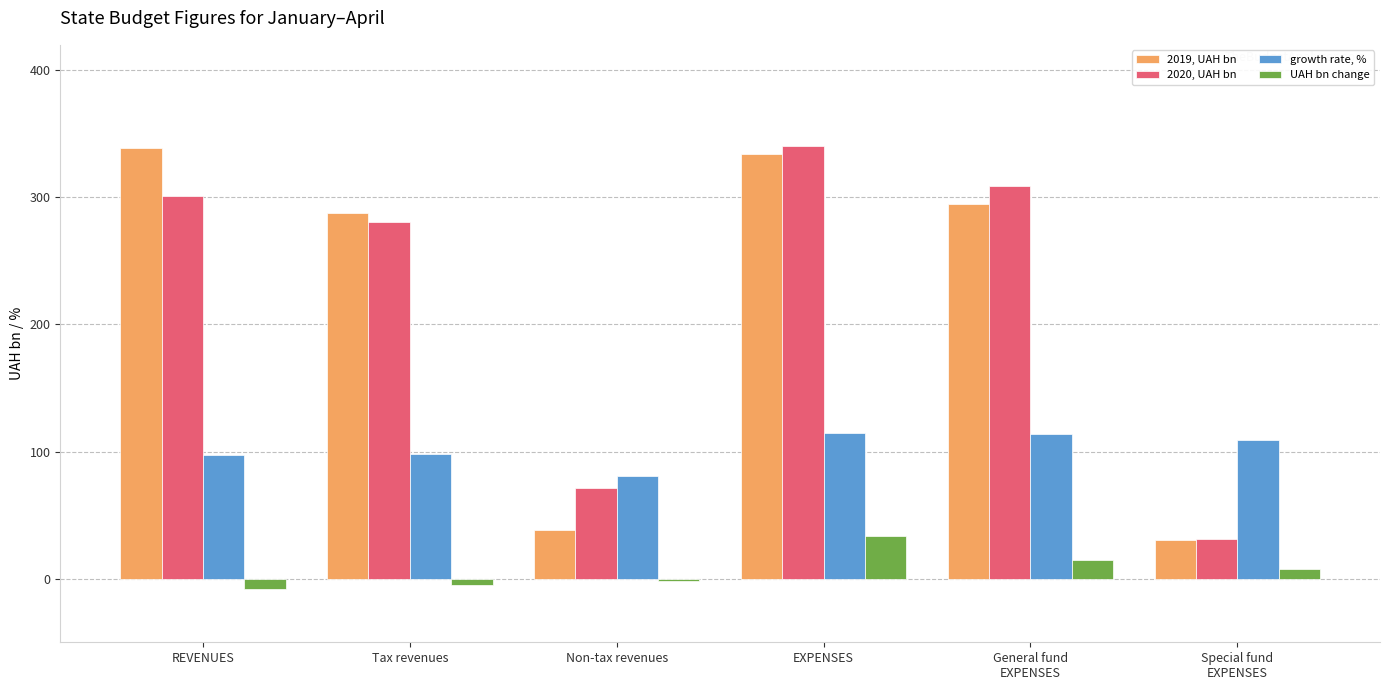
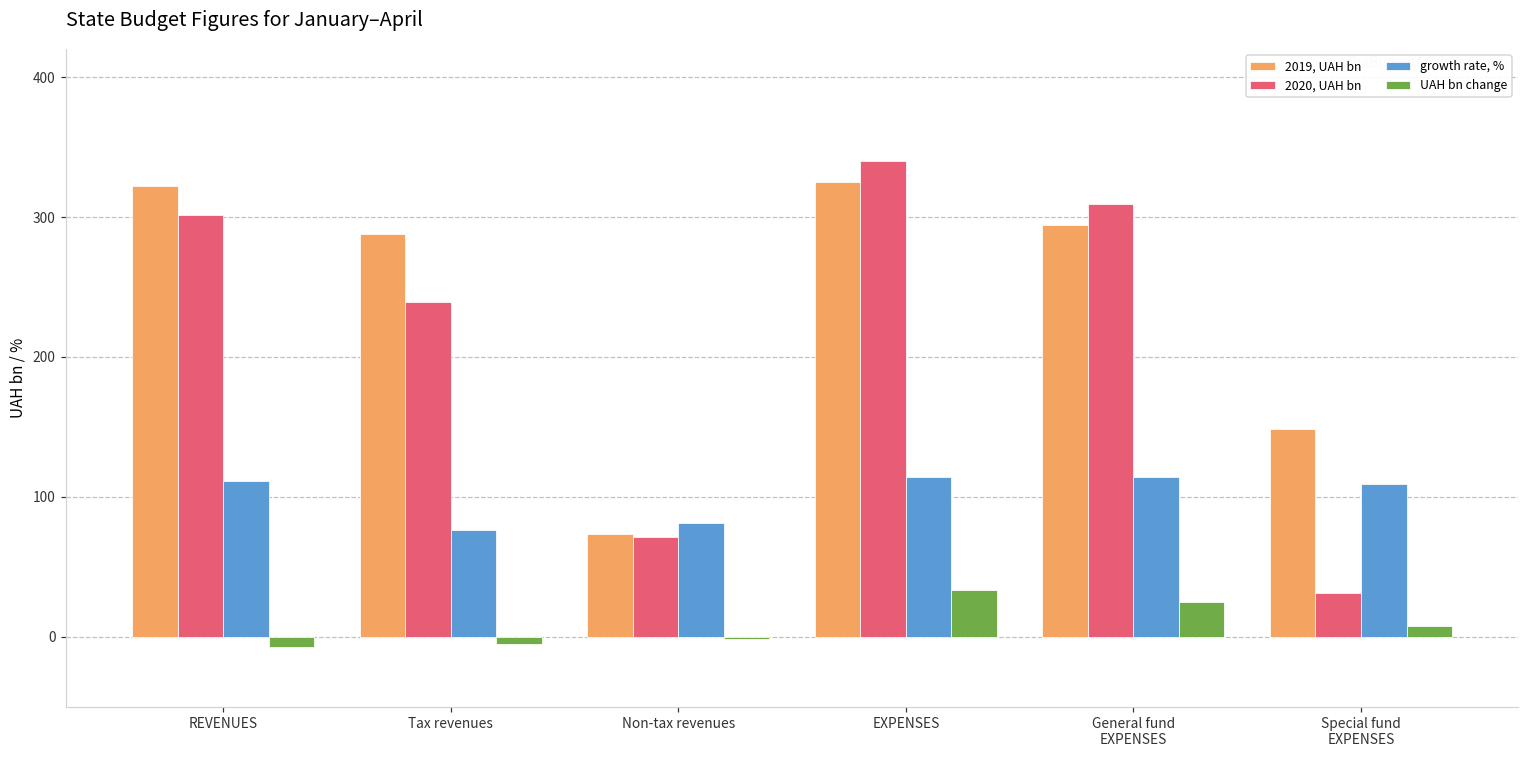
2019, UAH bn, REVENUES: 339 -> 323
growth rate, %, REVENUES: 98 -> 111
2020, UAH bn, Tax revenues: 281 -> 240
growth rate, %, Tax revenues: 98 -> 76
2019, UAH bn, Non-tax revenues: 38 -> 73
2019, UAH bn, EXPENSES: 334 -> 325
UAH bn change, General fund EXPENSES: 15 -> 25
2019, UAH bn, Special fund EXPENSES: 30 -> 148
